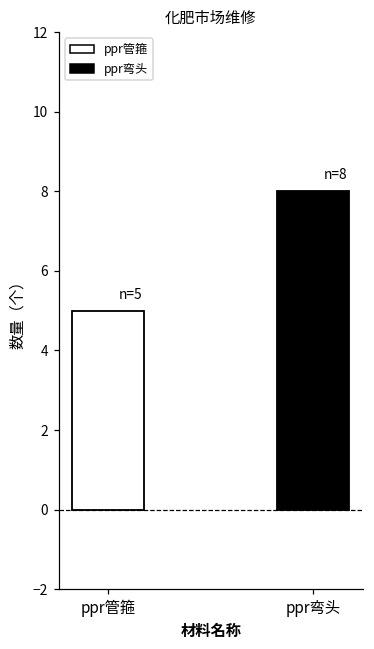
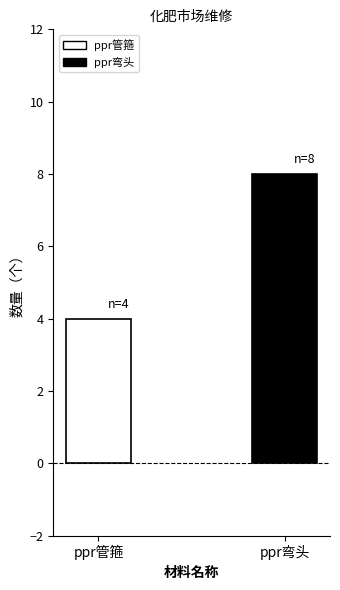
ppr管箍: 5 -> 4
